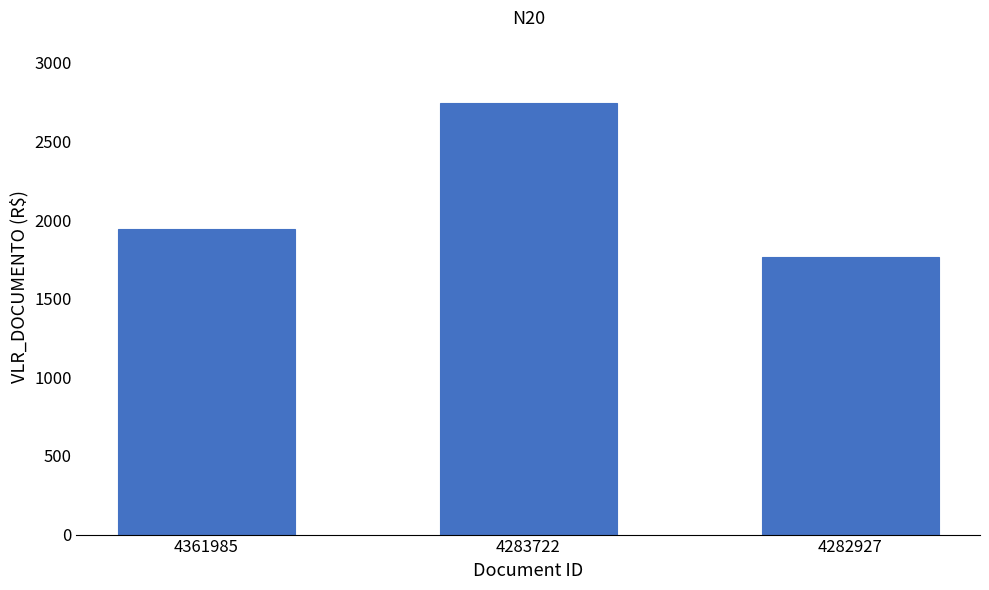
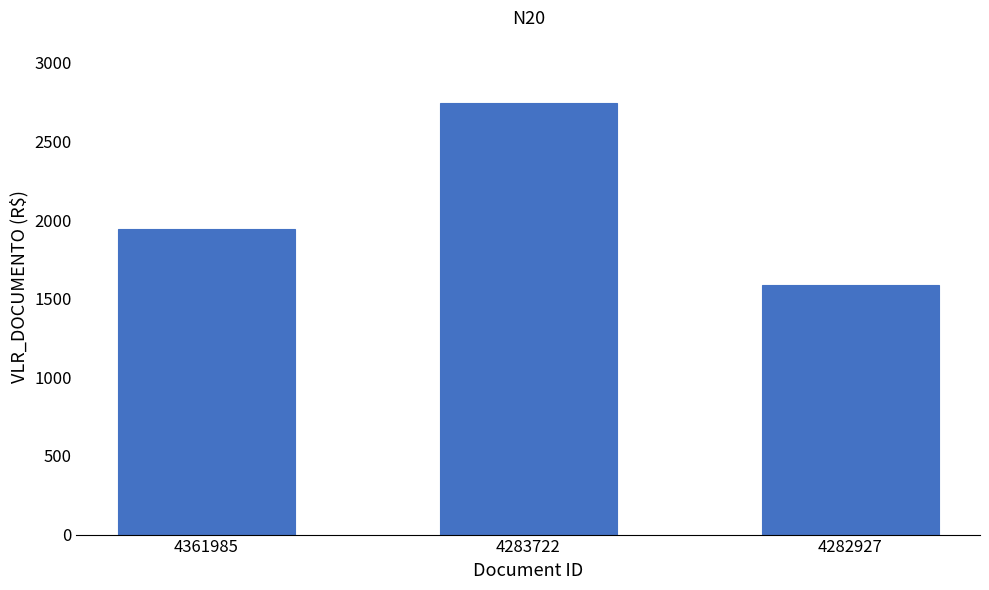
4282927: 1760 -> 1590
